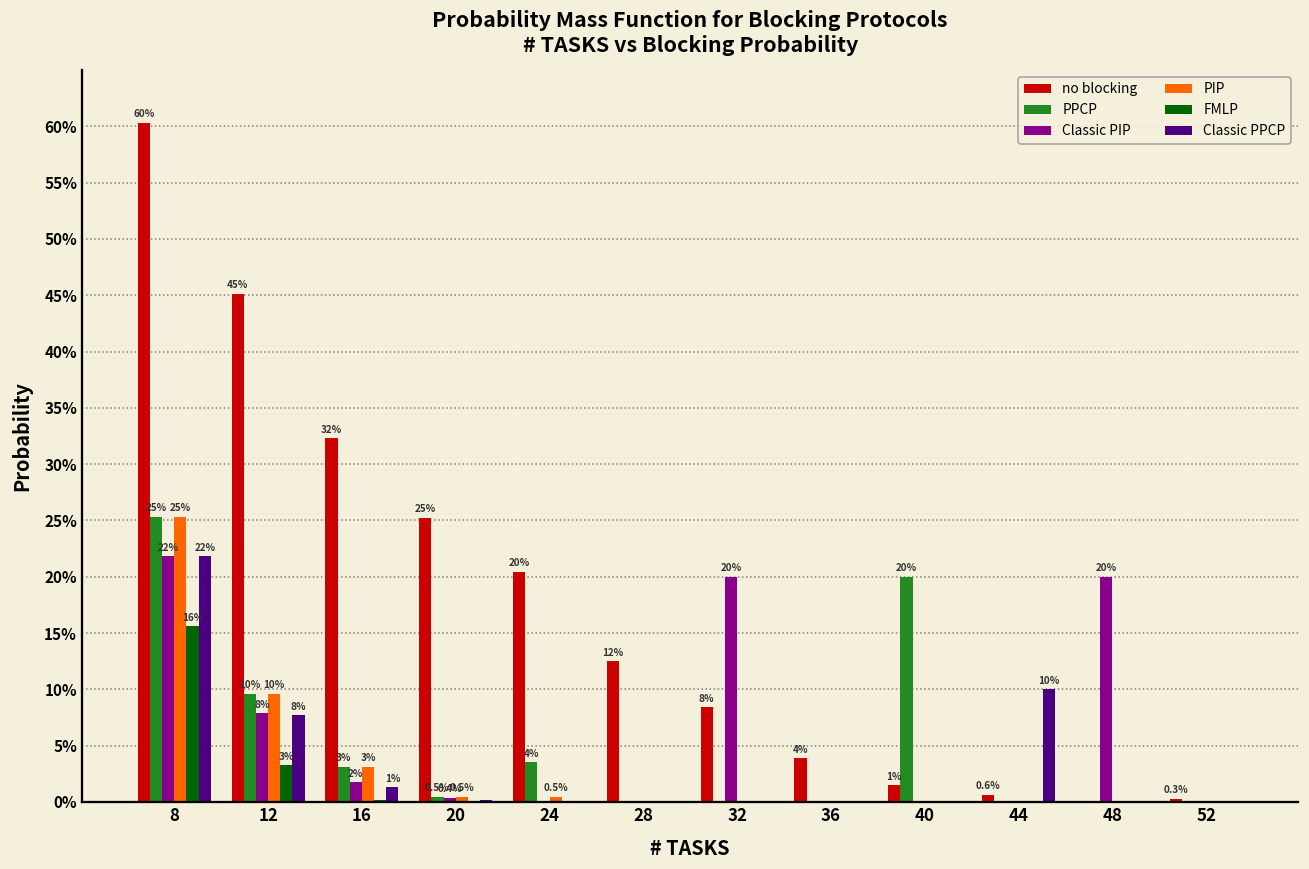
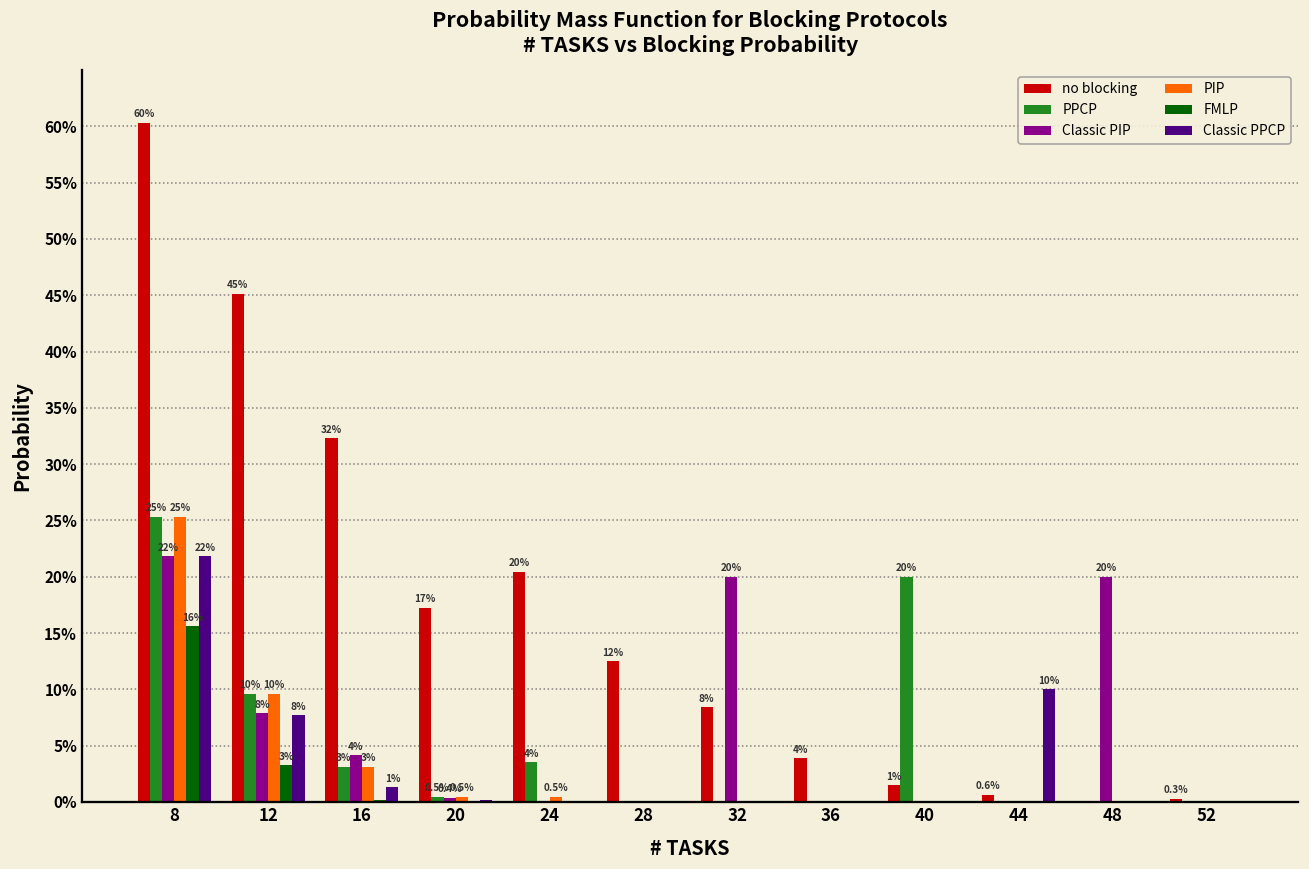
Classic PIP, 16: 2% -> 4%
no blocking, 20: 25% -> 17%
